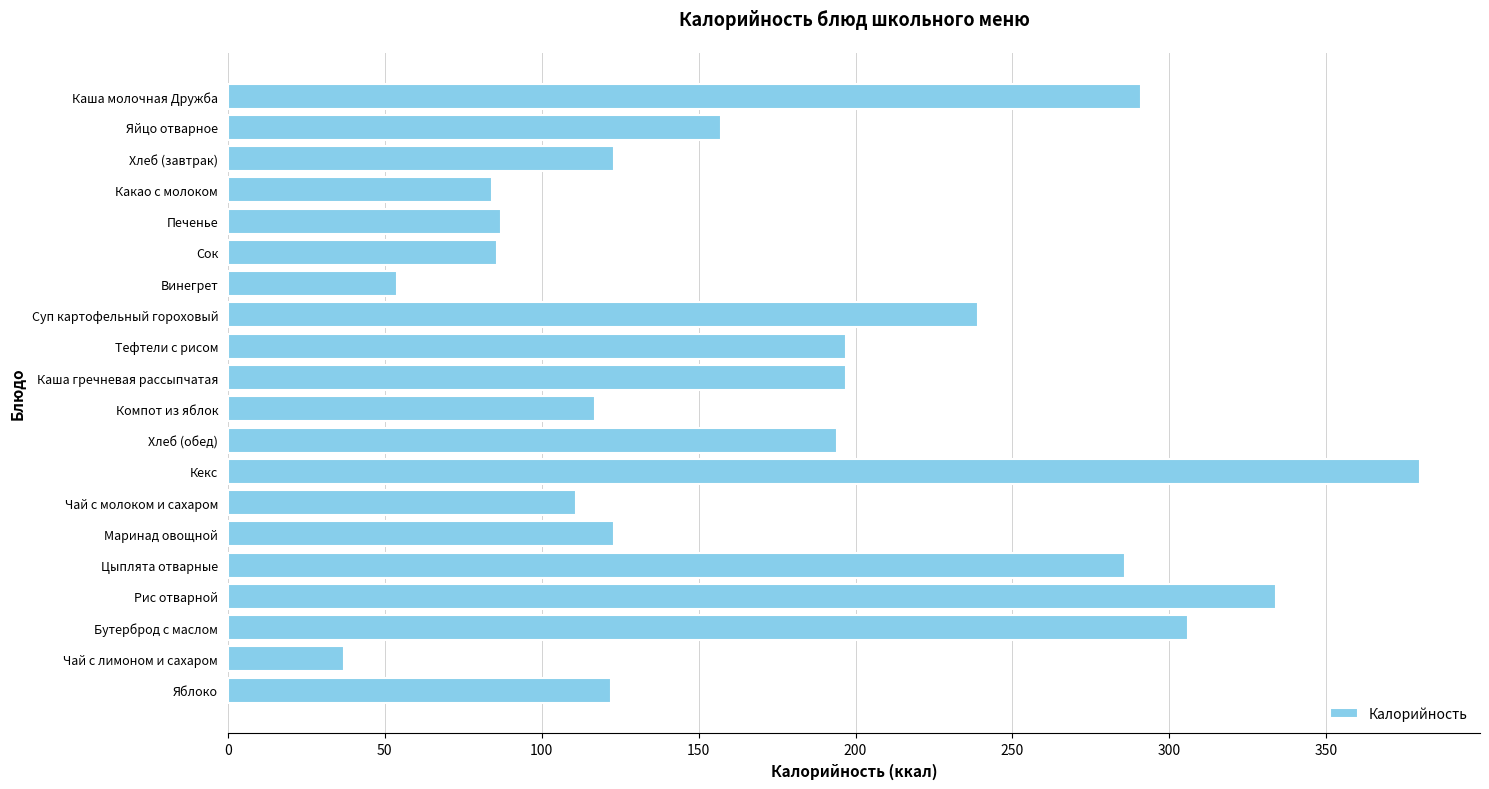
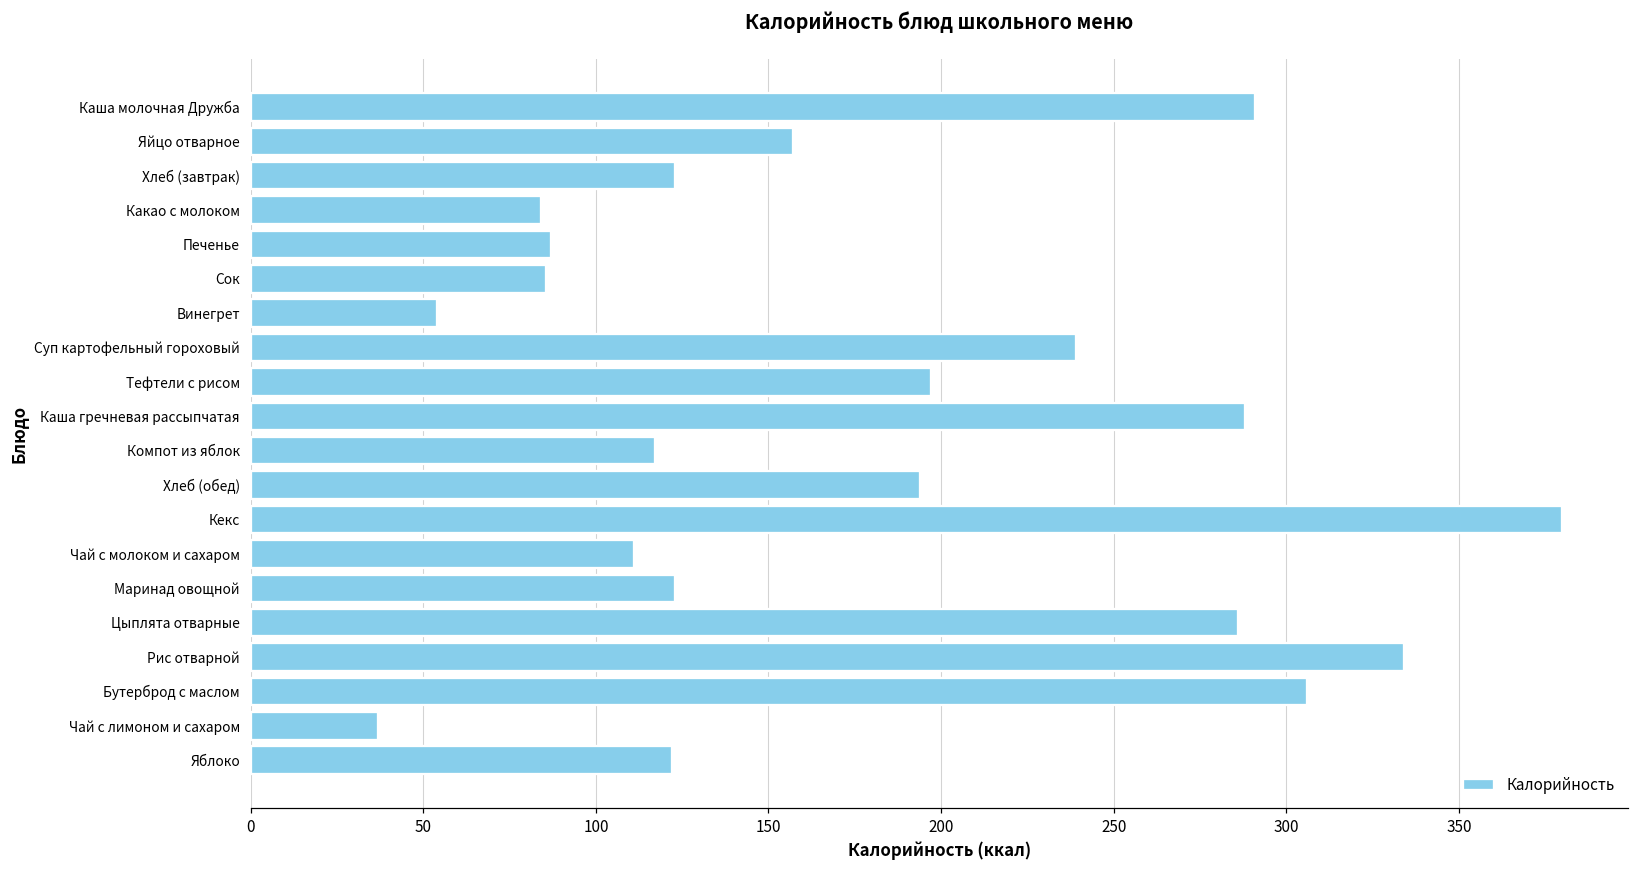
Каша гречневая рассыпчатая: 197 -> 288
